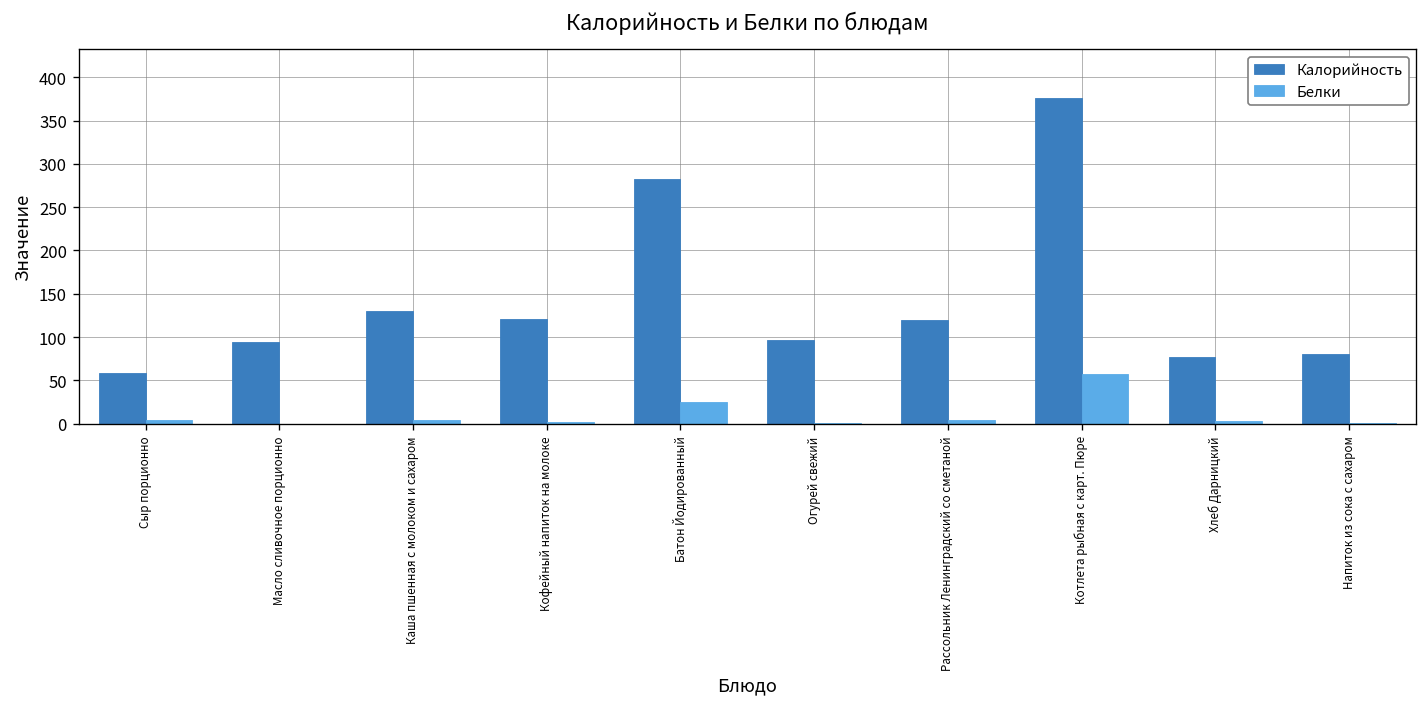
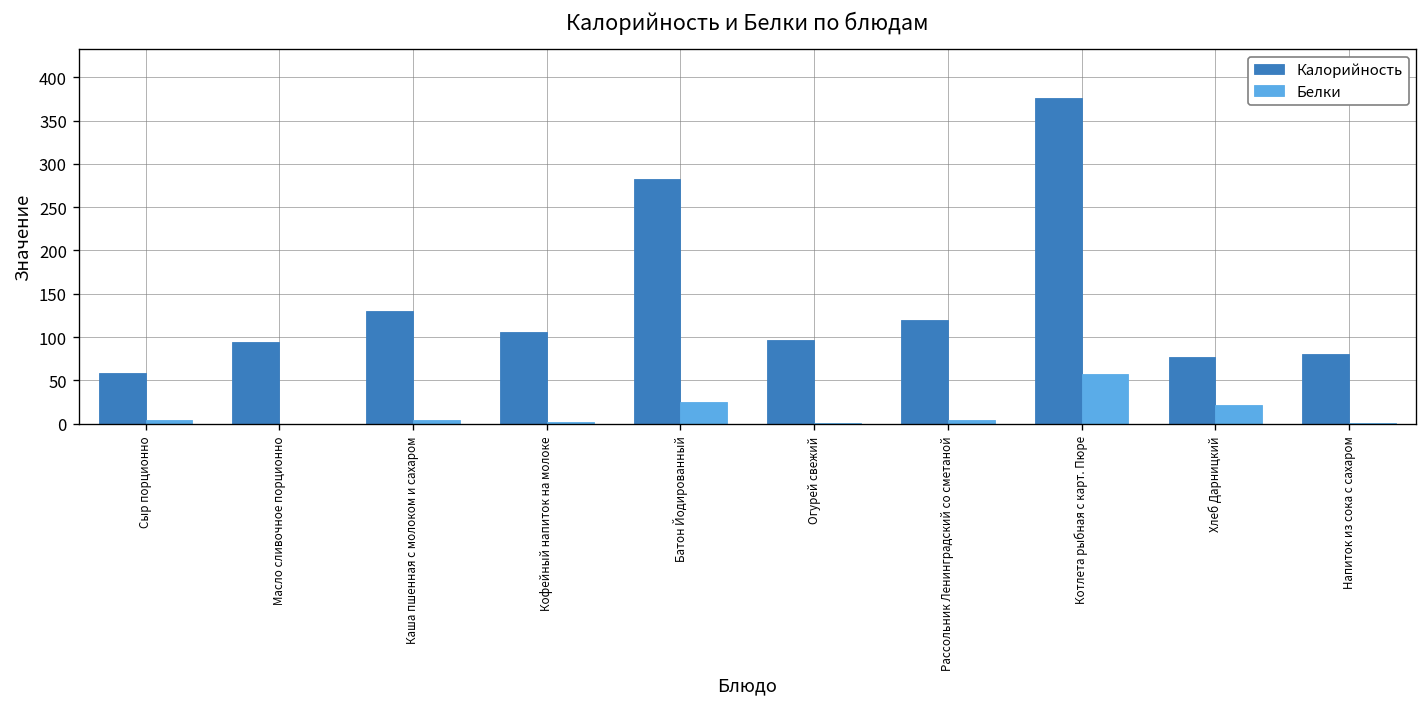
Калорийность, Кофейный напиток на молоке: 120 -> 110
Белки, Хлеб Дарницкий: 0 -> 20
